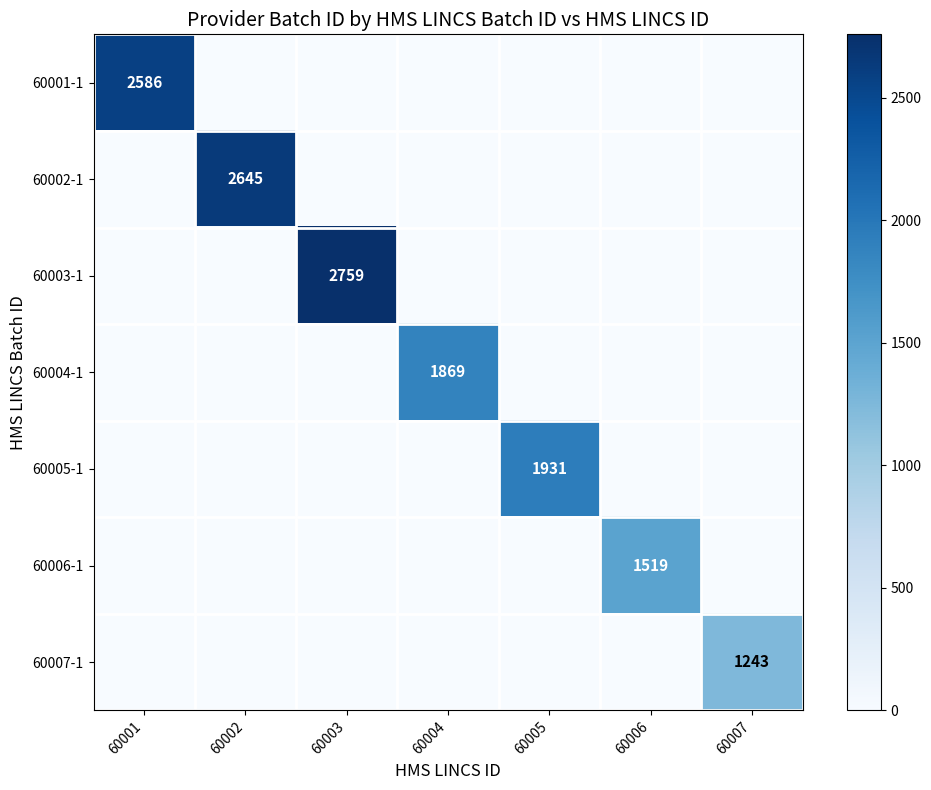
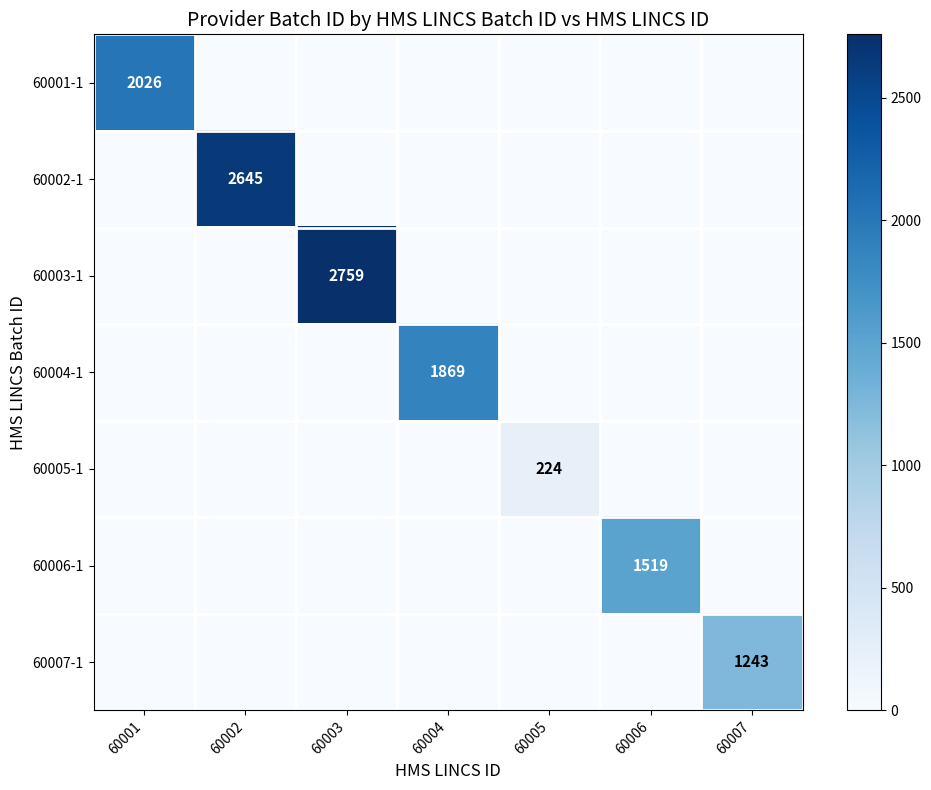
60001-1, 60001: 2586 -> 2026
60005-1, 60005: 1931 -> 224
